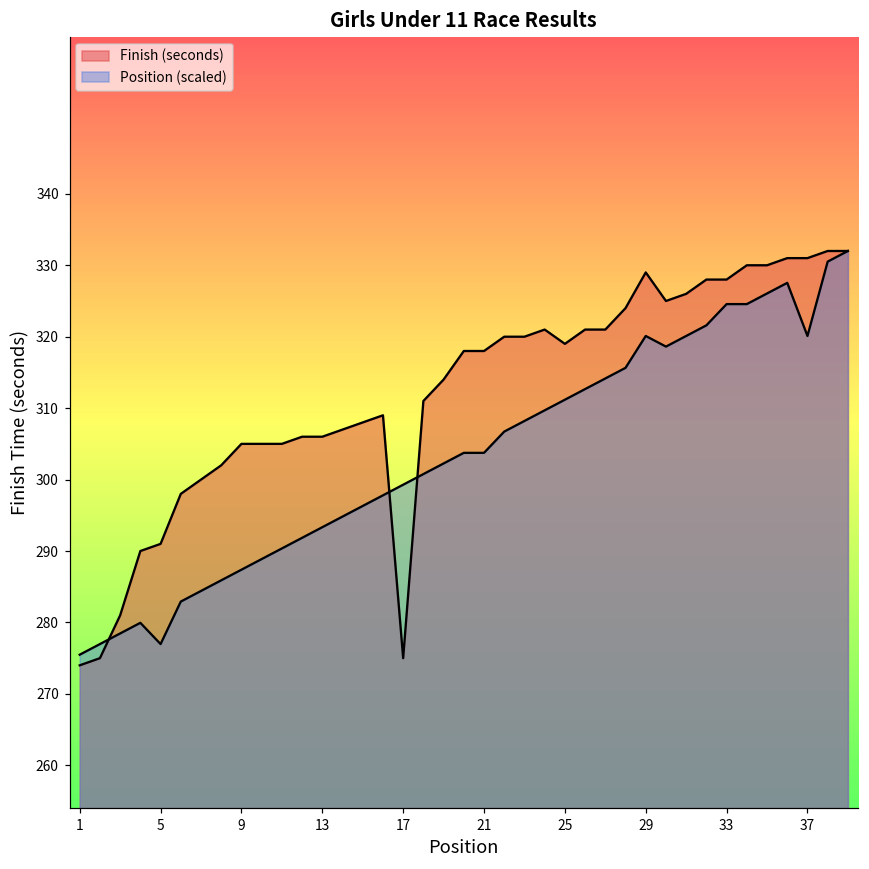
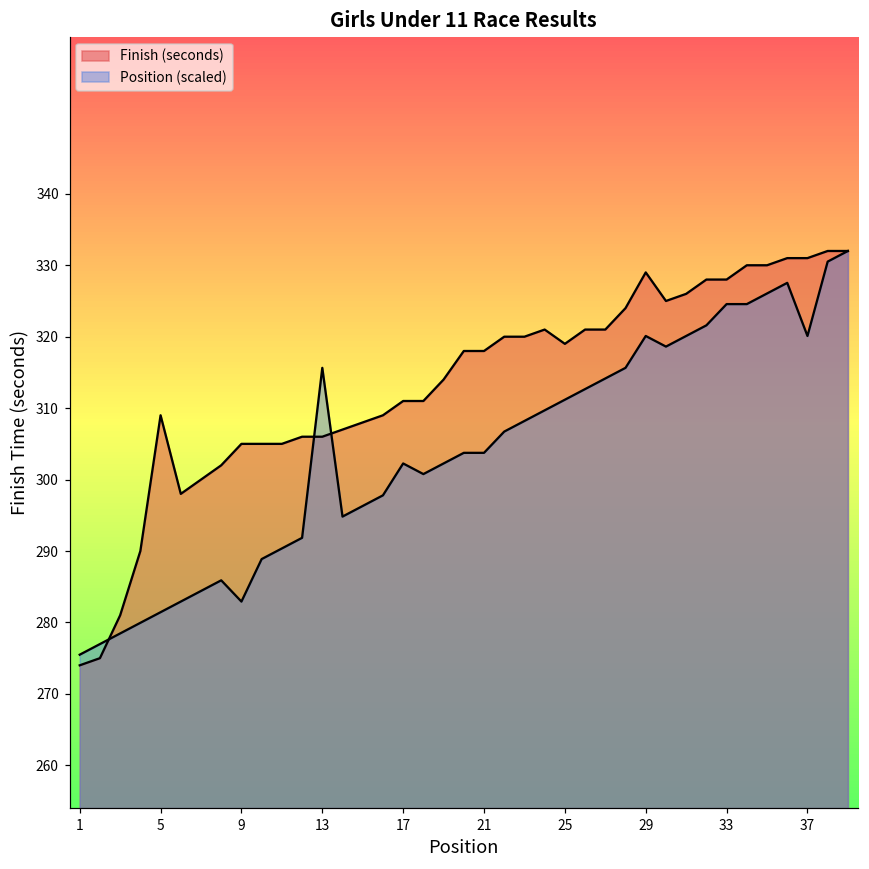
Finish (seconds), 5: 291 -> 309
Position (scaled), 5: 277 -> 281
Position (scaled), 9: 287 -> 283
Position (scaled), 13: 293 -> 316
Finish (seconds), 17: 275 -> 311
Position (scaled), 17: 299 -> 302
